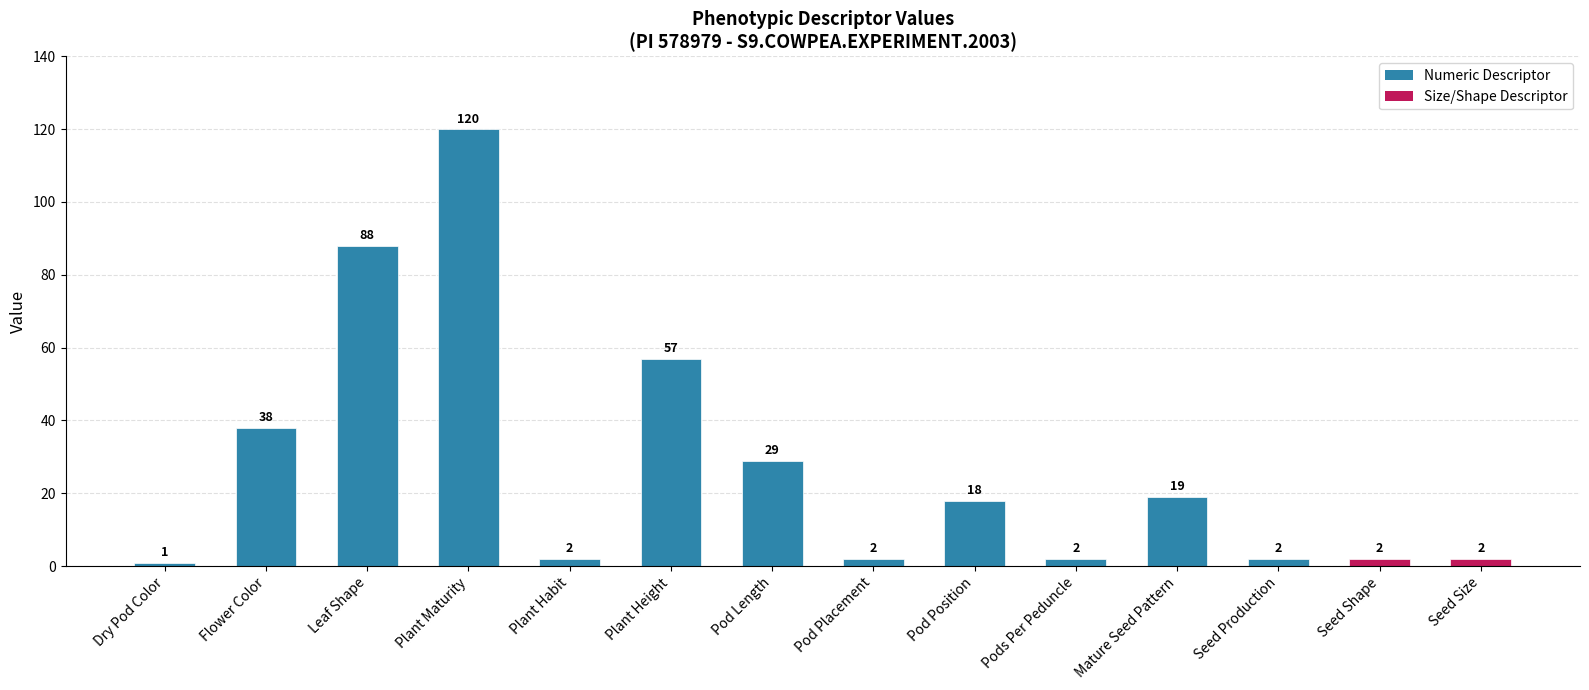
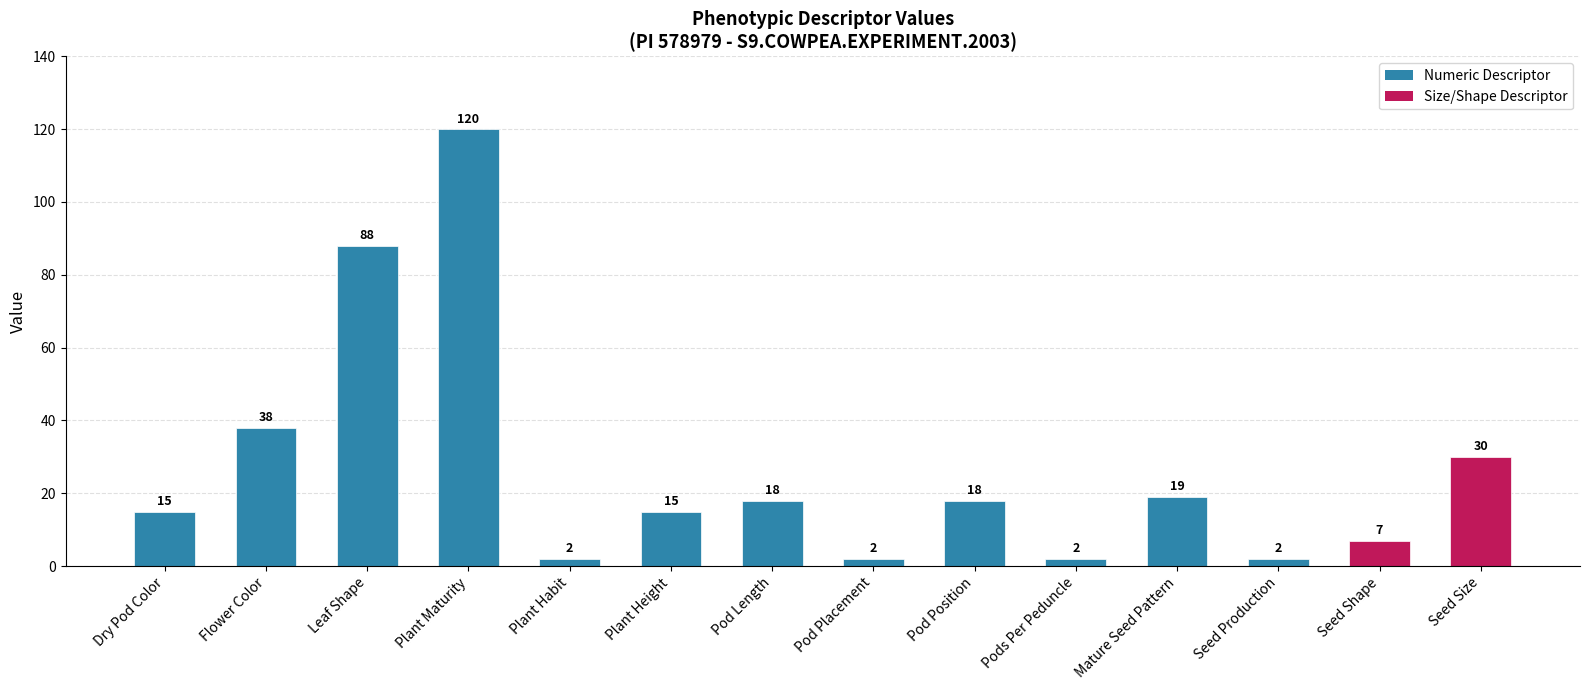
Dry Pod Color: 1 -> 15
Plant Height: 57 -> 15
Pod Length: 29 -> 18
Seed Shape: 2 -> 7
Seed Size: 2 -> 30
